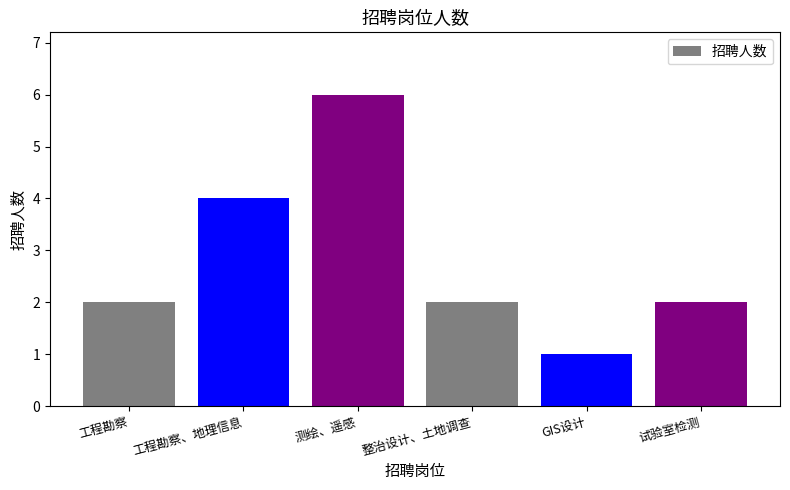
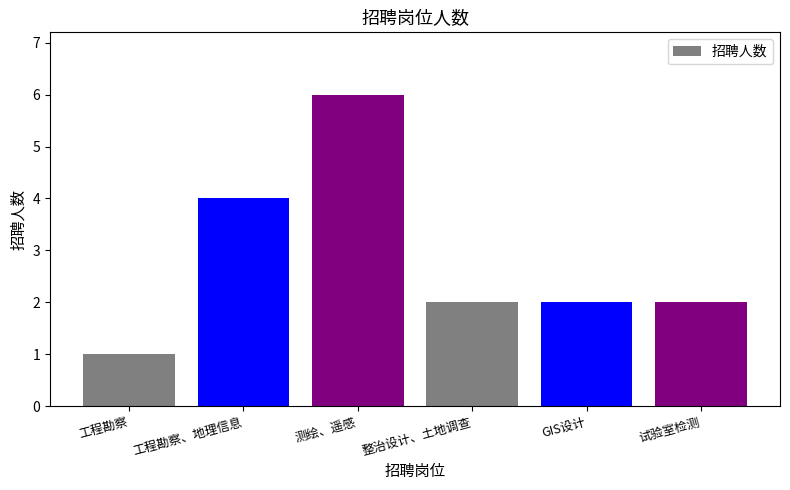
工程勘察: 2 -> 1
GIS设计: 1 -> 2
